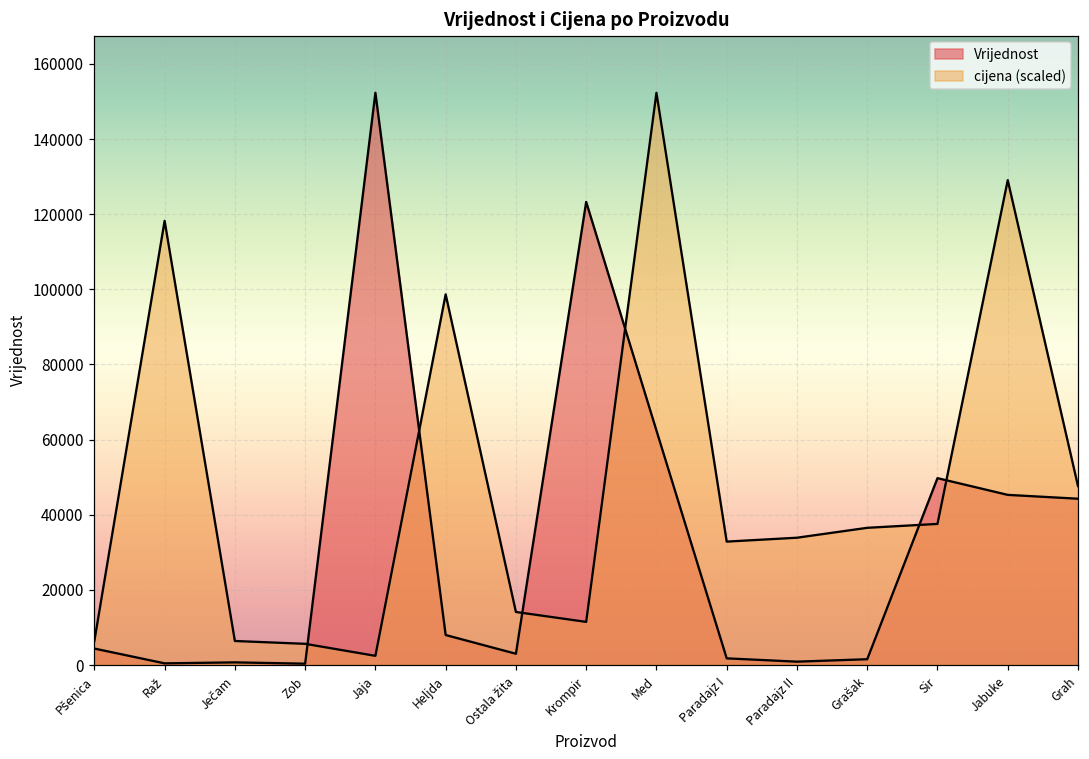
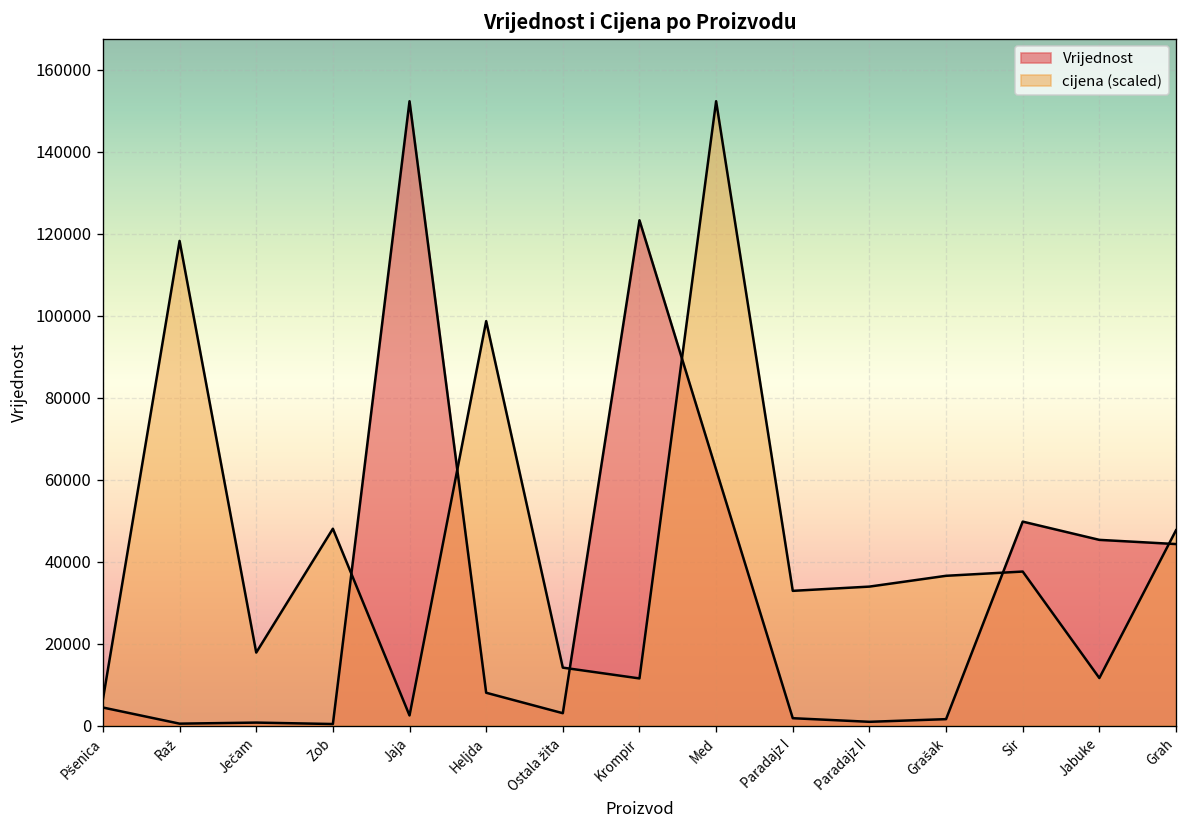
cijena (scaled), Ječam: 6000 -> 18000
cijena (scaled), Zob: 6000 -> 48000
cijena (scaled), Jabuke: 129000 -> 12000
